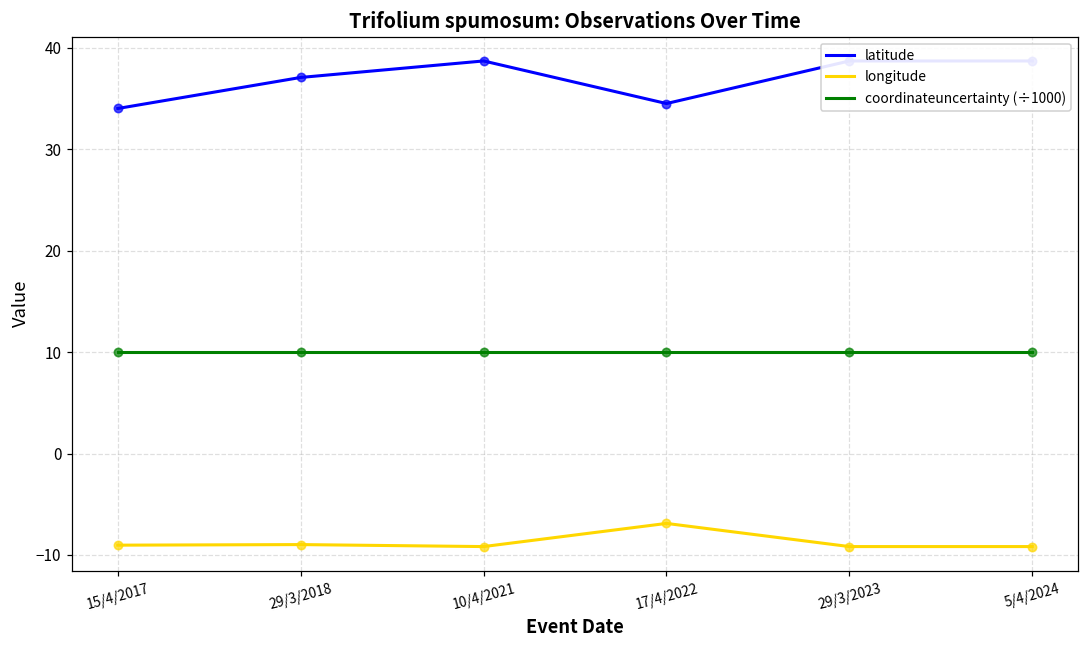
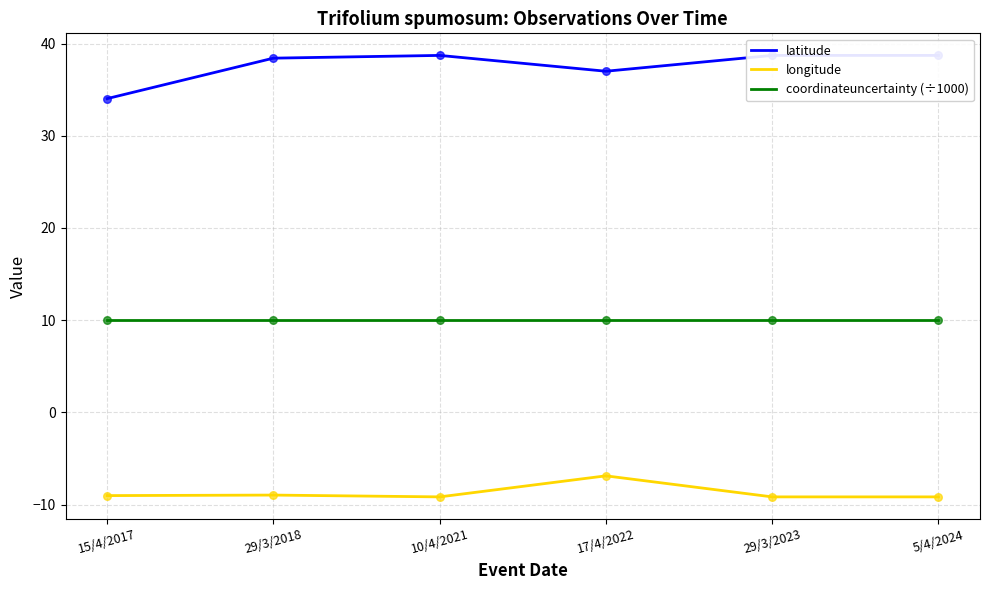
latitude, 29/3/2018: 37 -> 38
latitude, 17/4/2022: 35 -> 37
